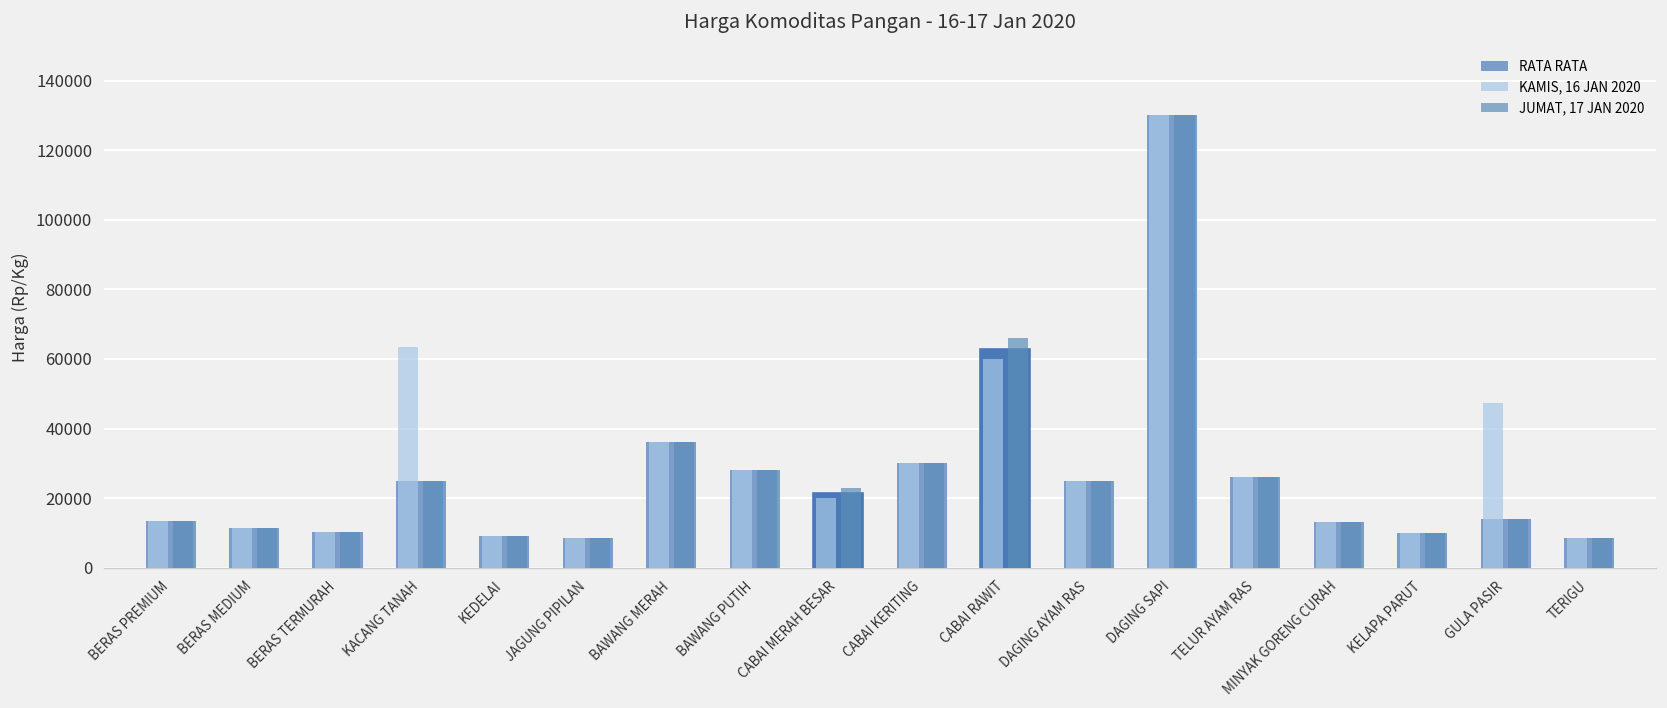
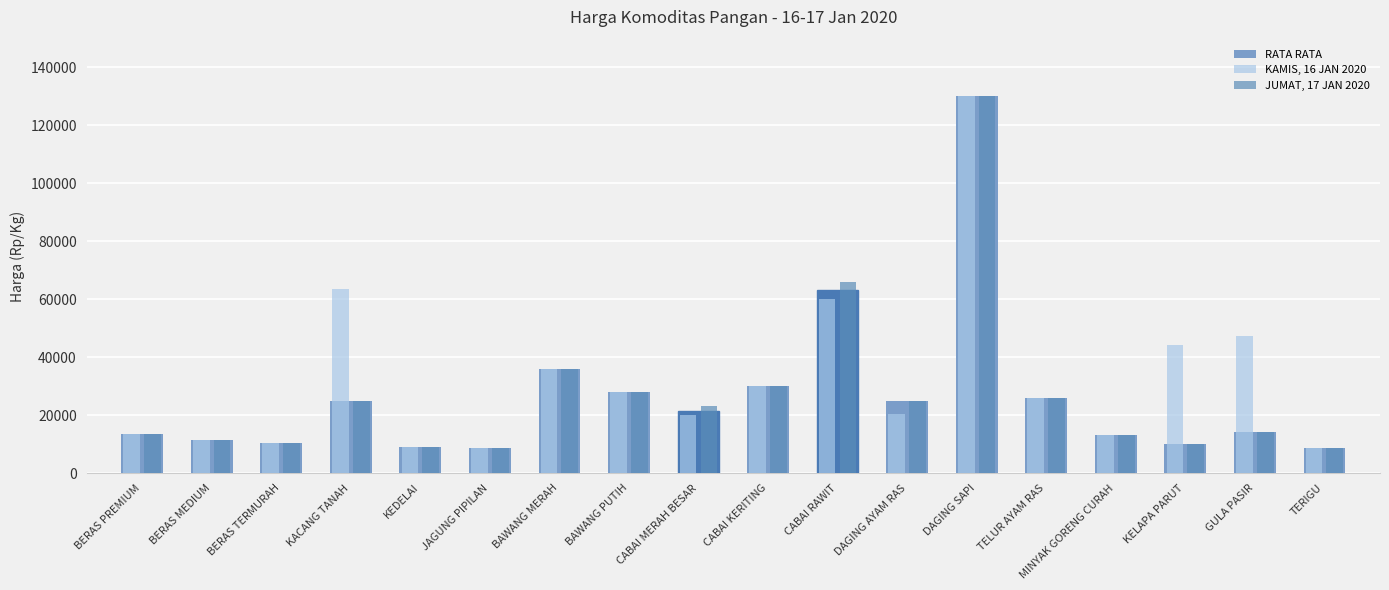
KAMIS, 16 JAN 2020, DAGING AYAM RAS: 25000 -> 20000
KAMIS, 16 JAN 2020, KELAPA PARUT: 10000 -> 44000
